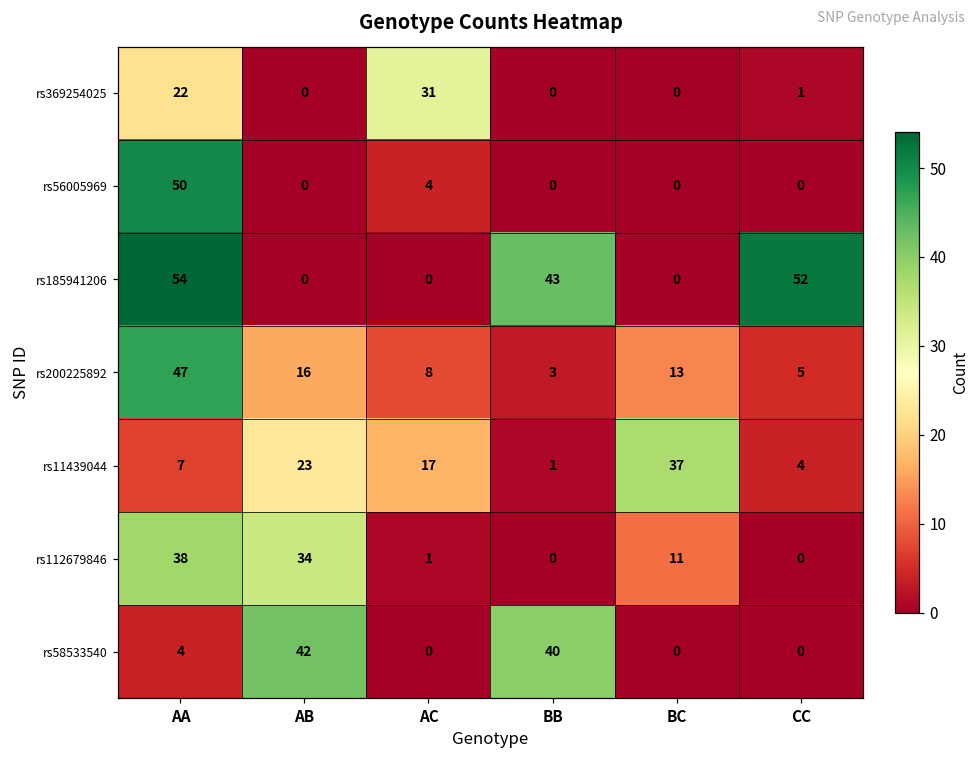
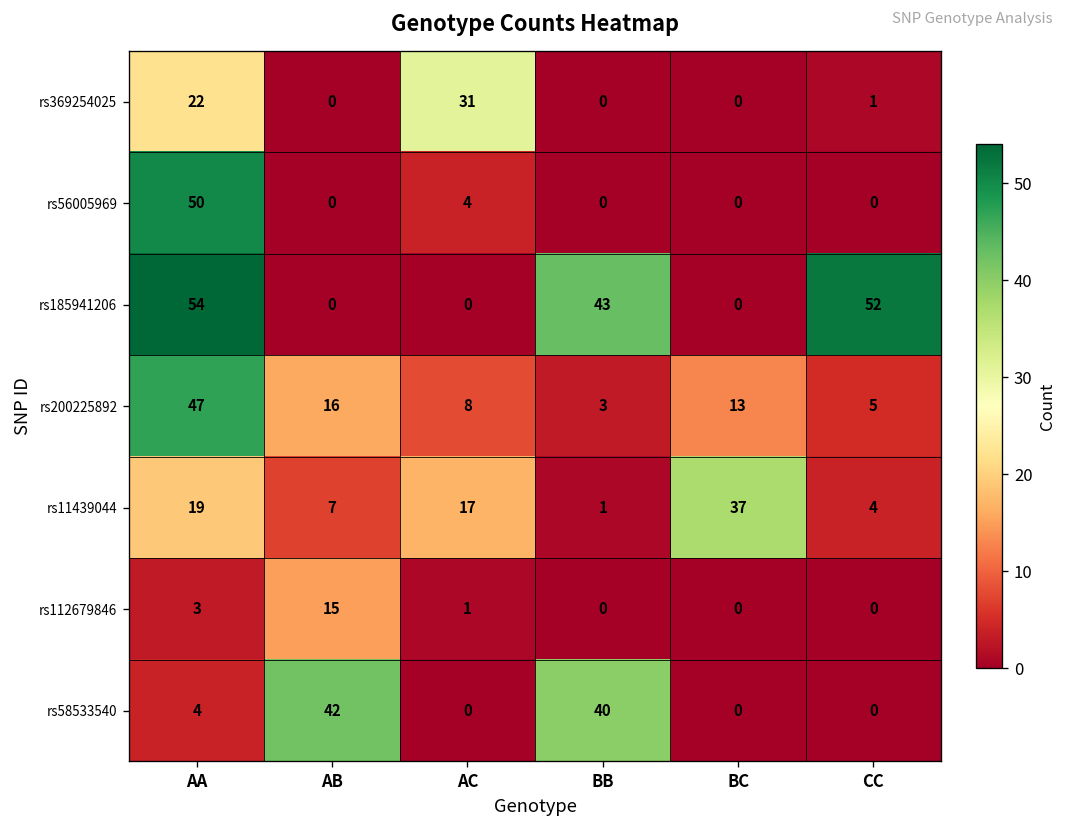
rs11439044, AA: 7 -> 19
rs11439044, AB: 23 -> 7
rs112679846, AA: 38 -> 3
rs112679846, AB: 34 -> 15
rs112679846, BC: 11 -> 0
